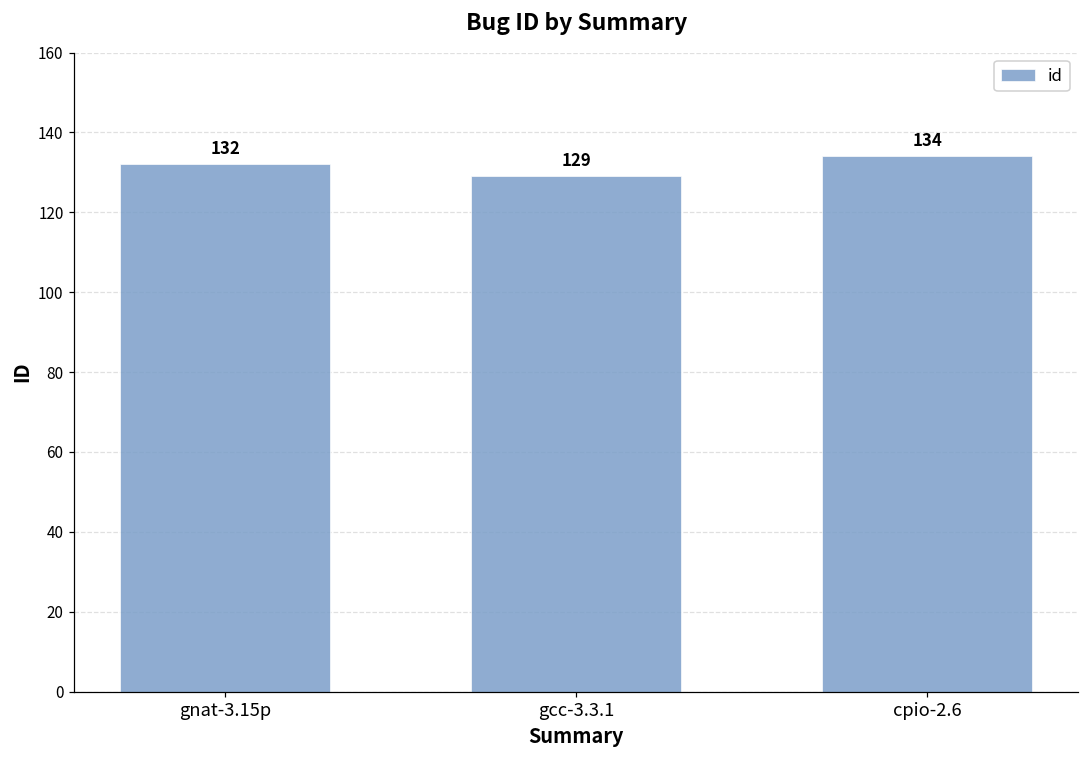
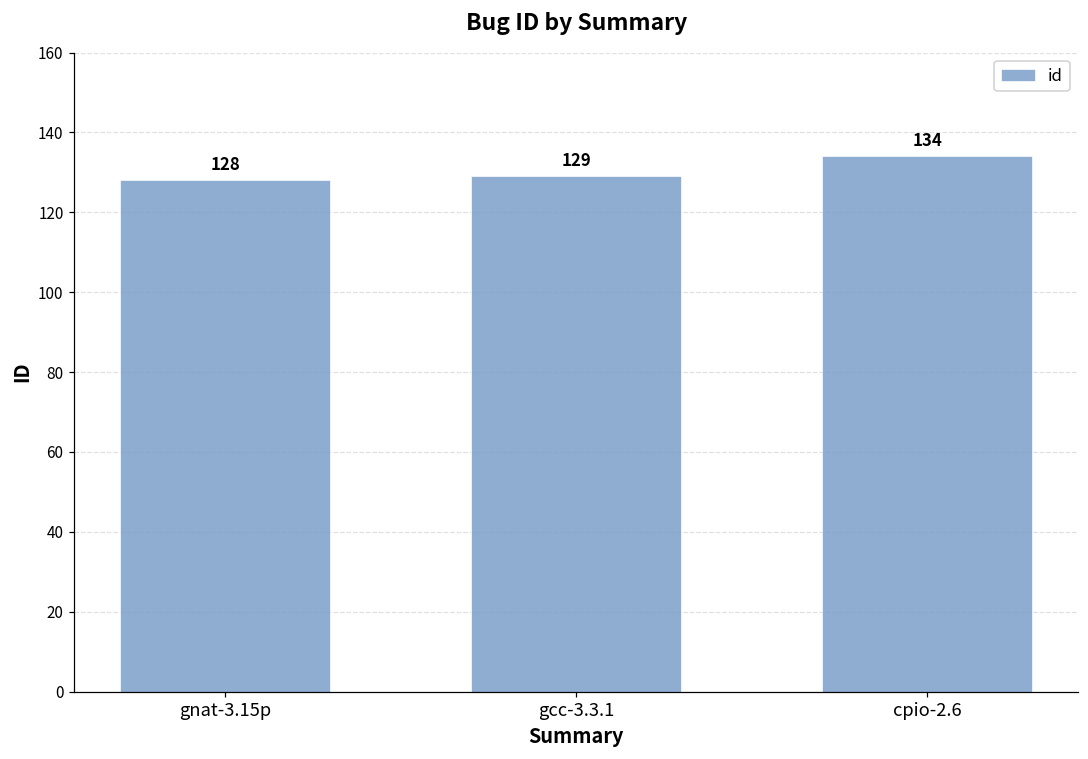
gnat-3.15p: 132 -> 128
